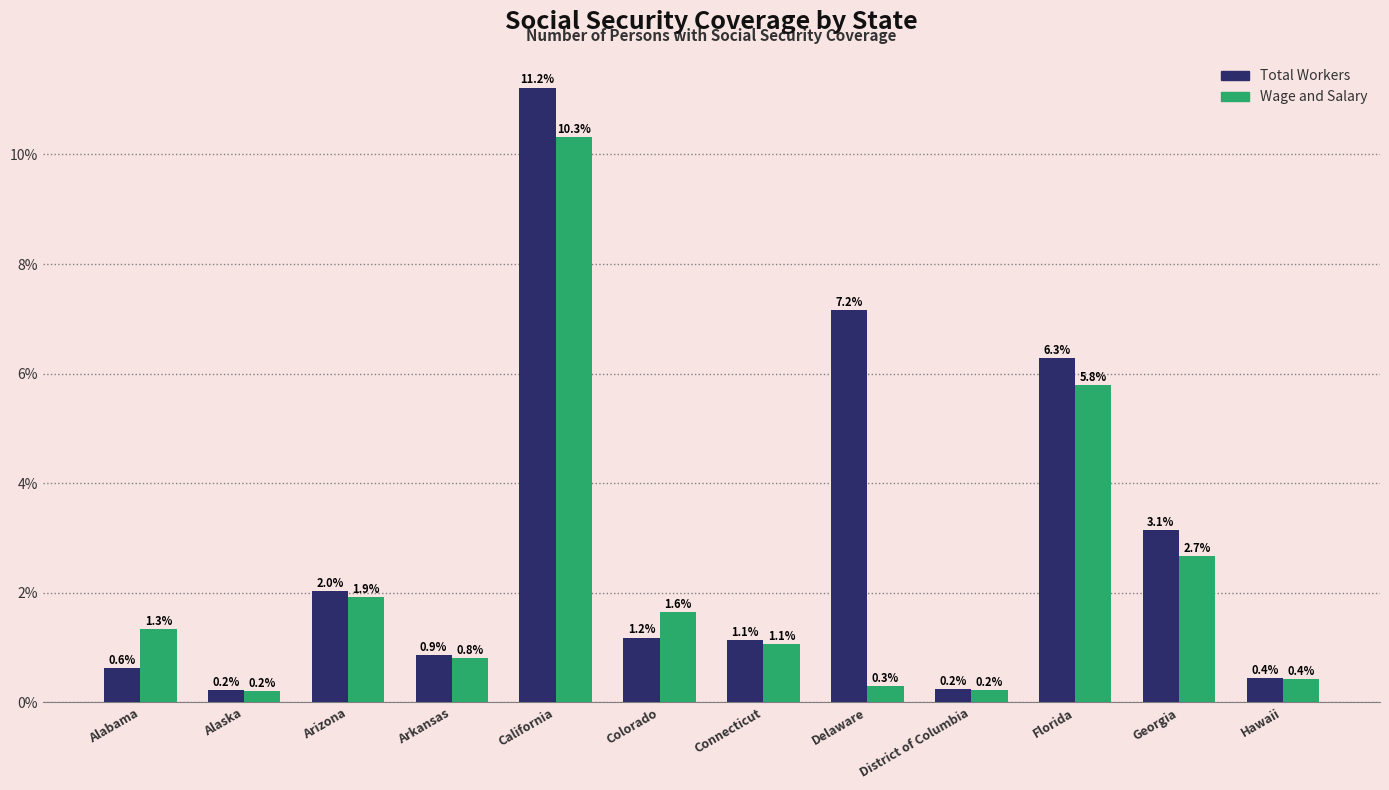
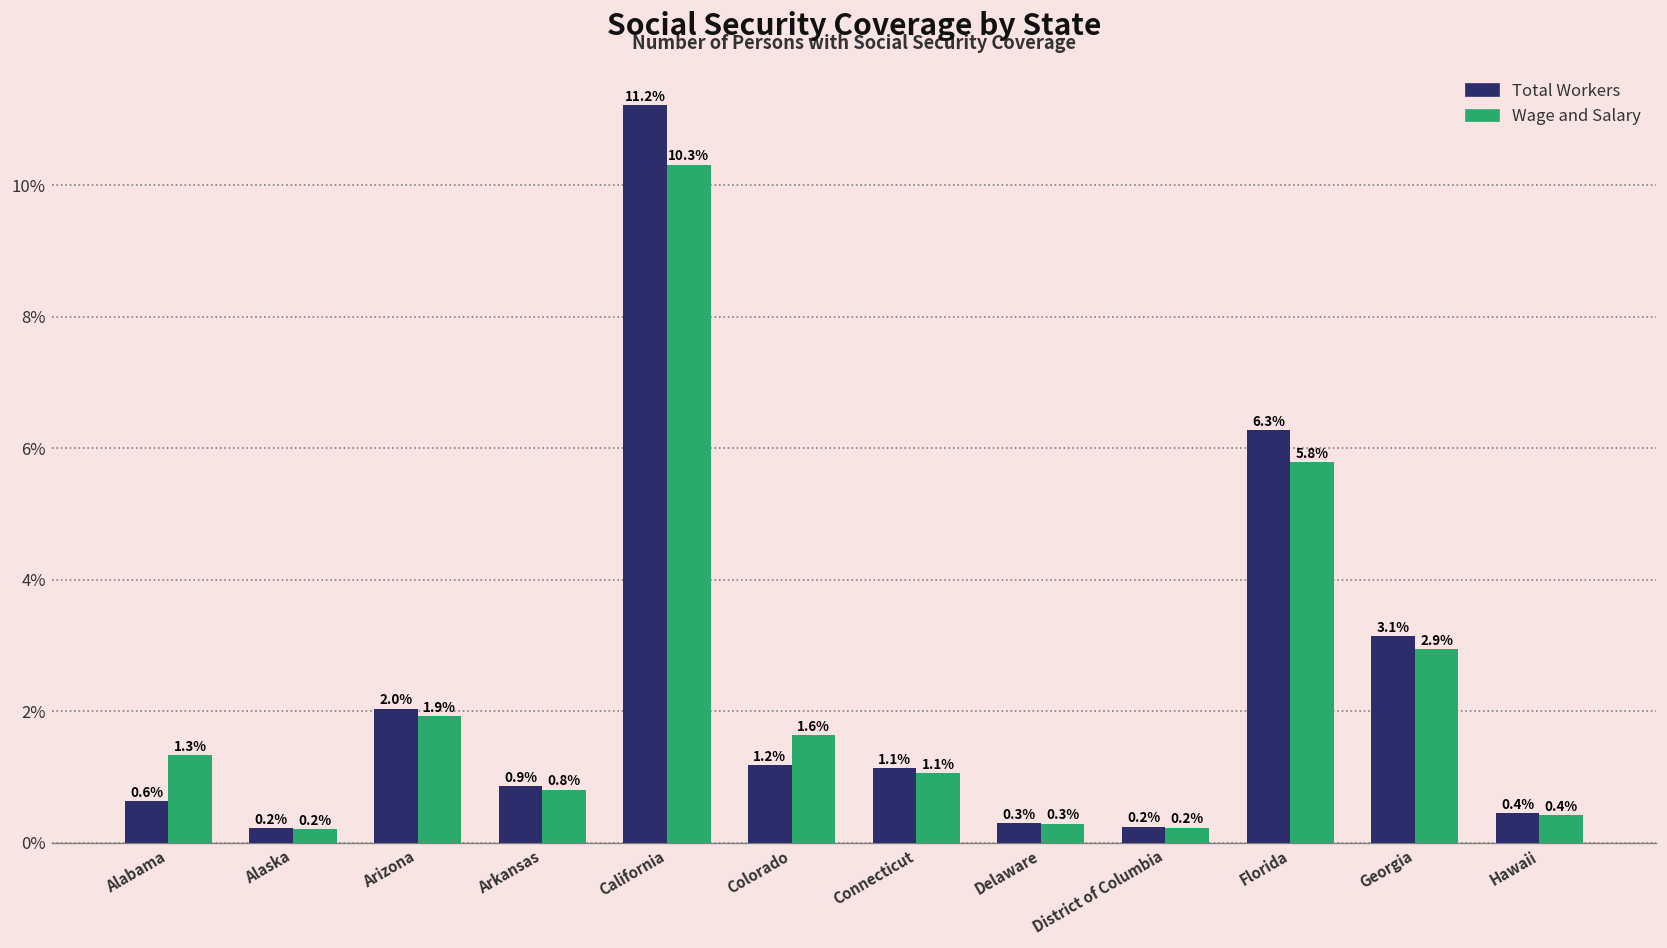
Total Workers, Delaware: 7.2% -> 0.3%
Wage and Salary, Georgia: 2.7% -> 2.9%
